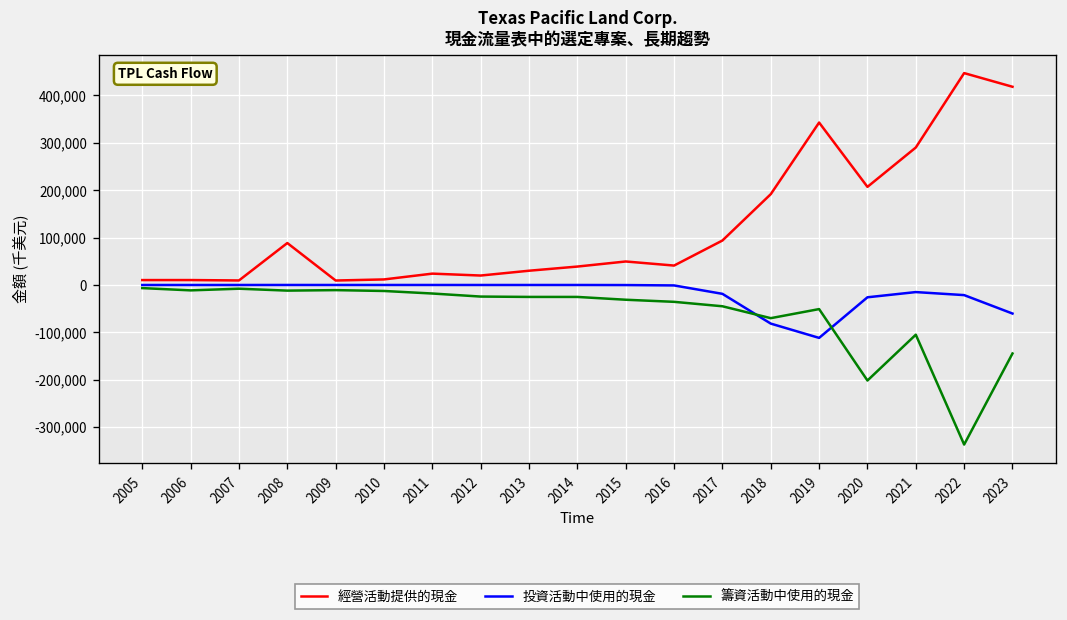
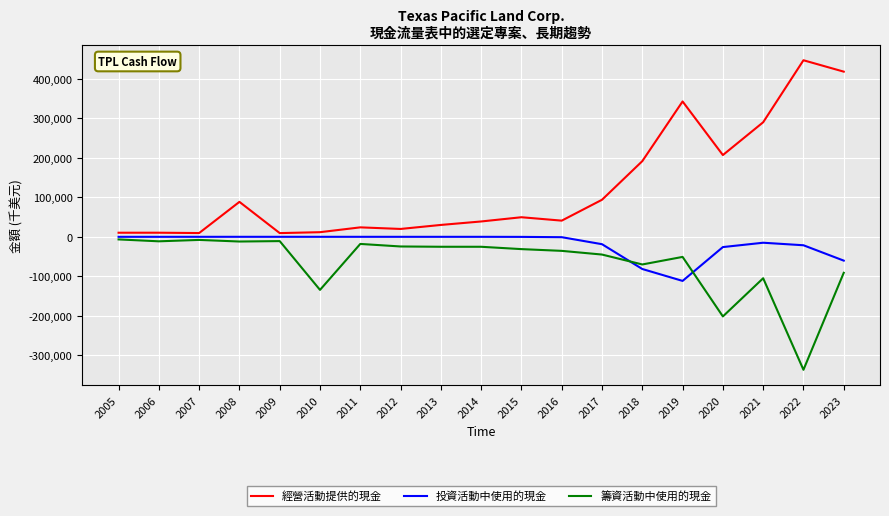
籌資活動中使用的現金, 2010: -10,000 -> -130,000
籌資活動中使用的現金, 2023: -140,000 -> -90,000
